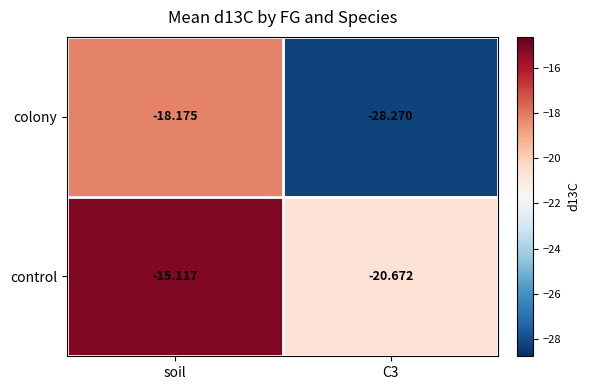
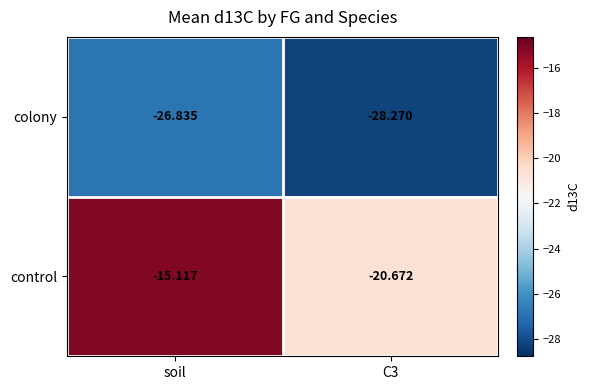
colony, soil: -18.175 -> -26.835
